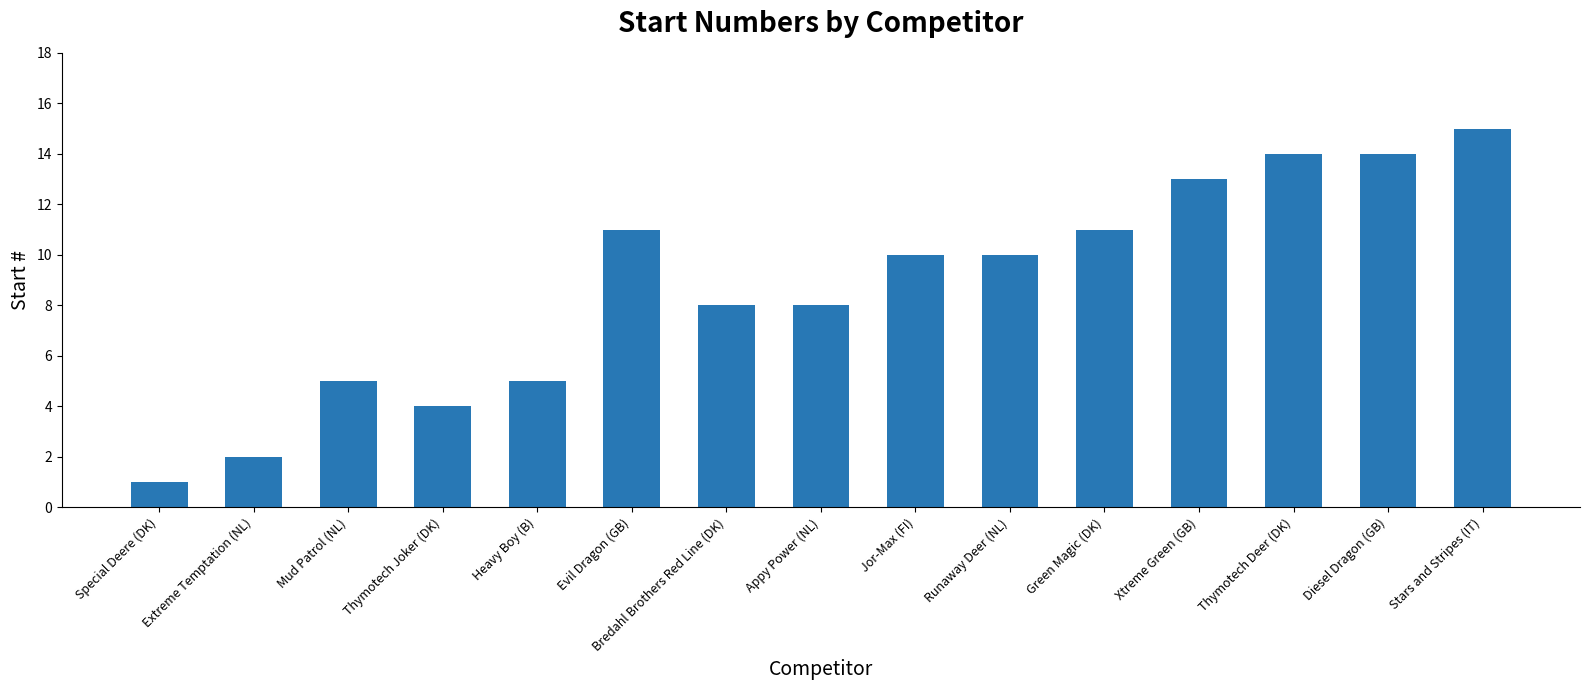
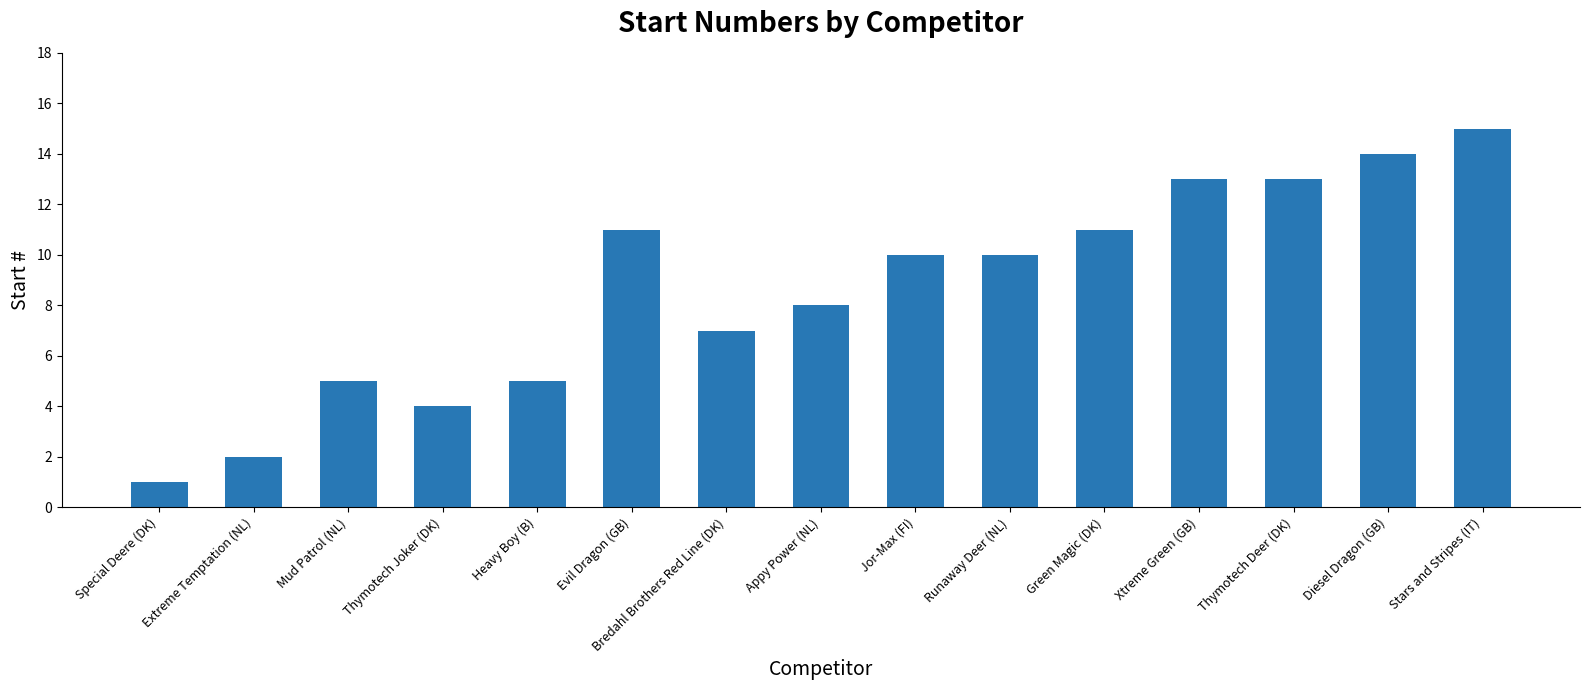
Bredahl Brothers Red Line (DK): 8 -> 7
Thymotech Deer (DK): 14 -> 13
